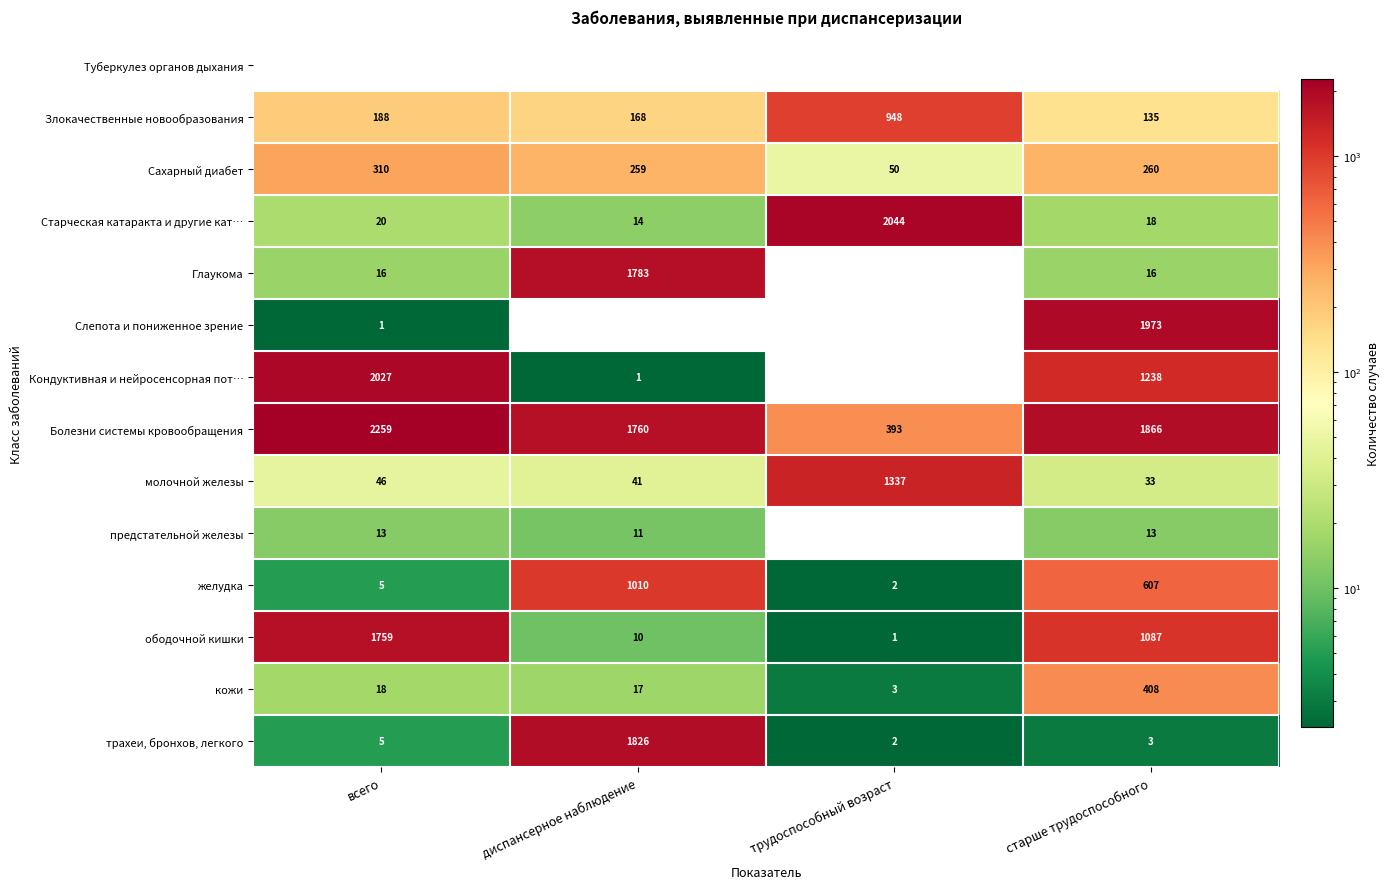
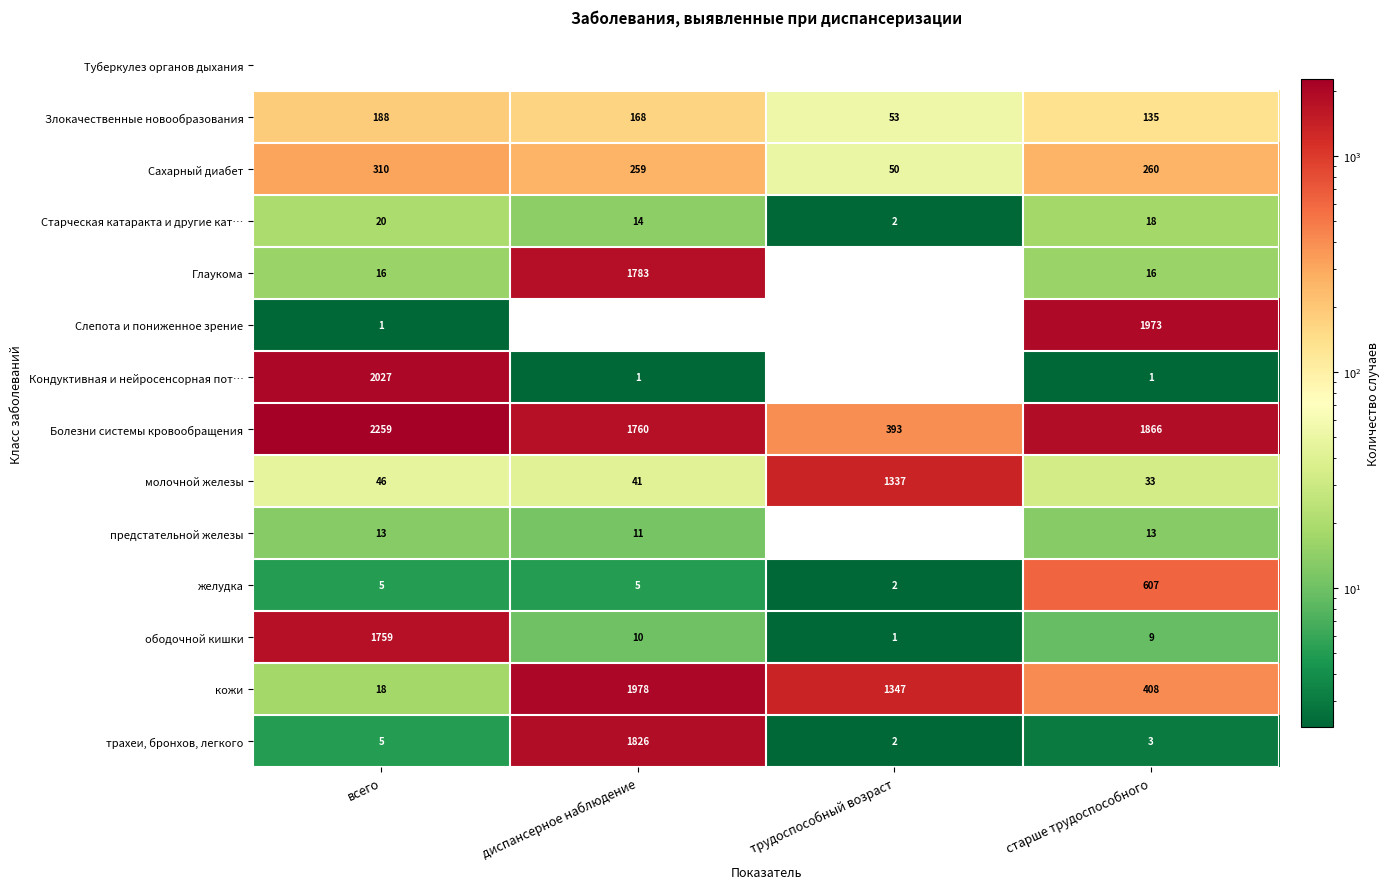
Злокачественные новообразования, трудоспособный возраст: 948 -> 53
Старческая катаракта и другие кат…, трудоспособный возраст: 2044 -> 2
Кондуктивная и нейросенсорная пот…, старше трудоспособного: 1238 -> 1
желудка, диспансерное наблюдение: 1010 -> 5
ободочной кишки, старше трудоспособного: 1087 -> 9
кожи, диспансерное наблюдение: 17 -> 1978
кожи, трудоспособный возраст: 3 -> 1347
